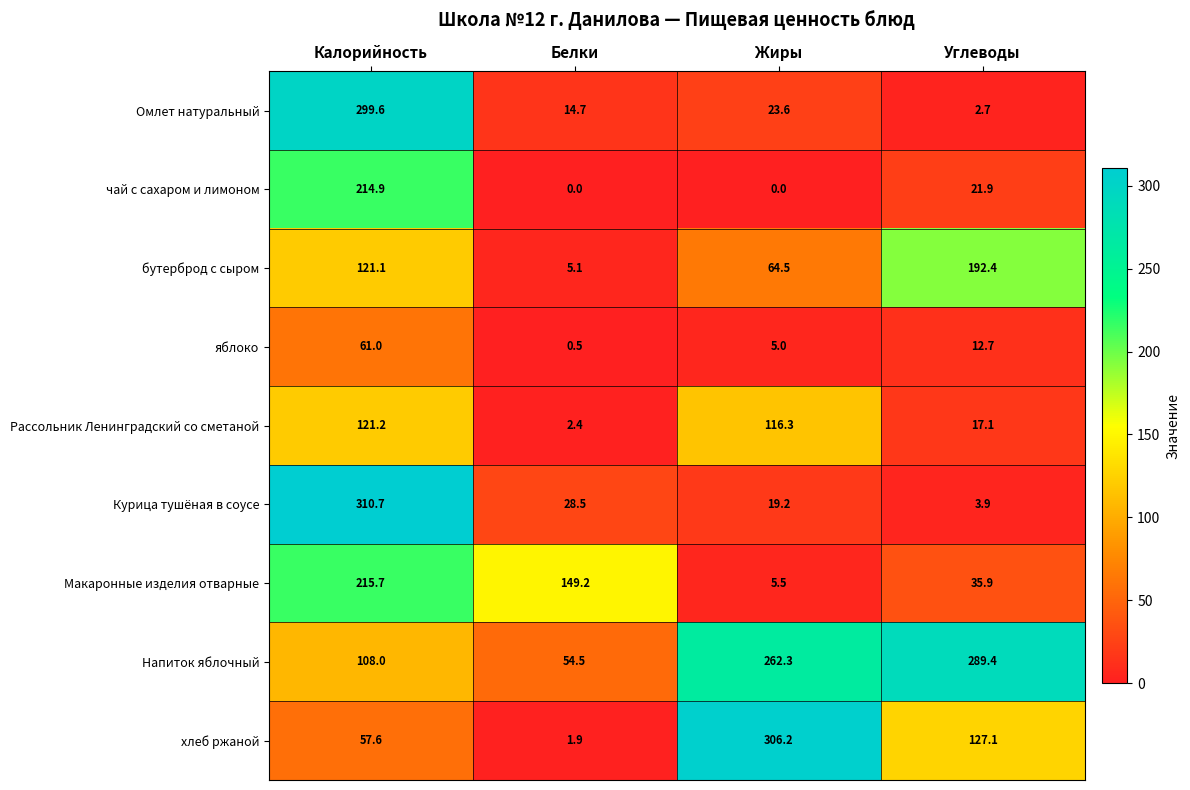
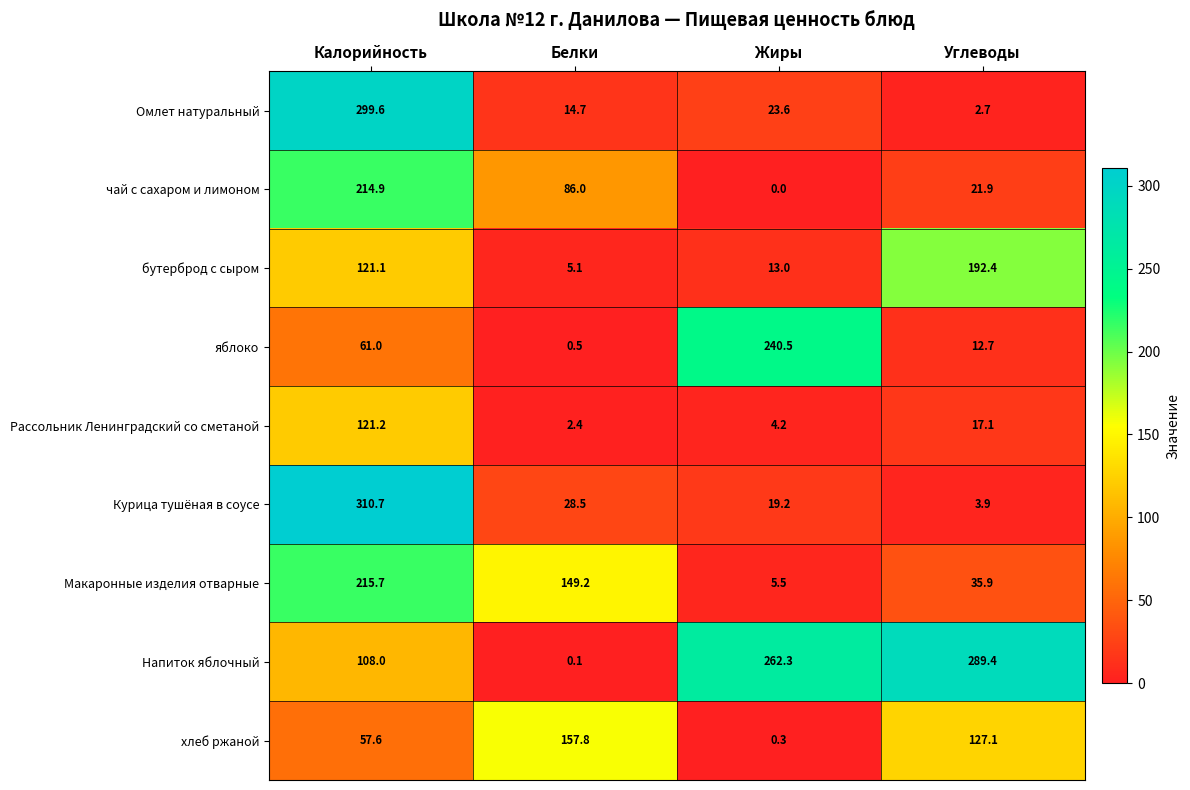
чай с сахаром и лимоном, Белки: 0.0 -> 86.0
бутерброд с сыром, Жиры: 64.5 -> 13.0
яблоко, Жиры: 5.0 -> 240.5
Рассольник Ленинградский со сметаной, Жиры: 116.3 -> 4.2
Напиток яблочный, Белки: 54.5 -> 0.1
хлеб ржаной, Белки: 1.9 -> 157.8
хлеб ржаной, Жиры: 306.2 -> 0.3
